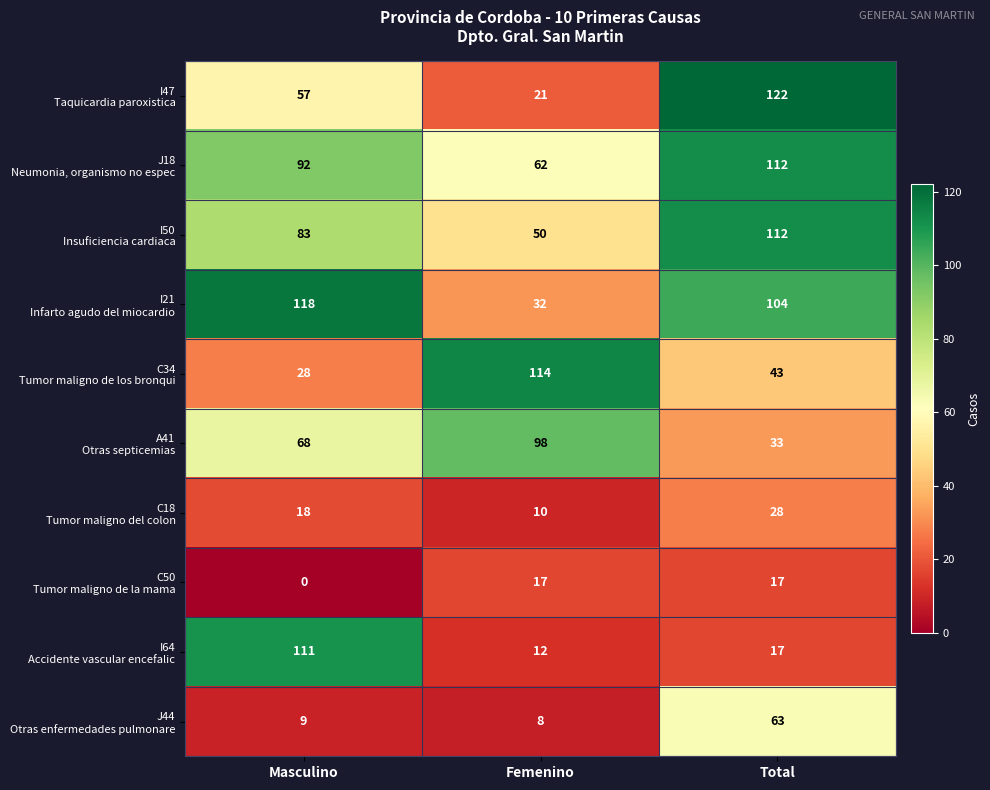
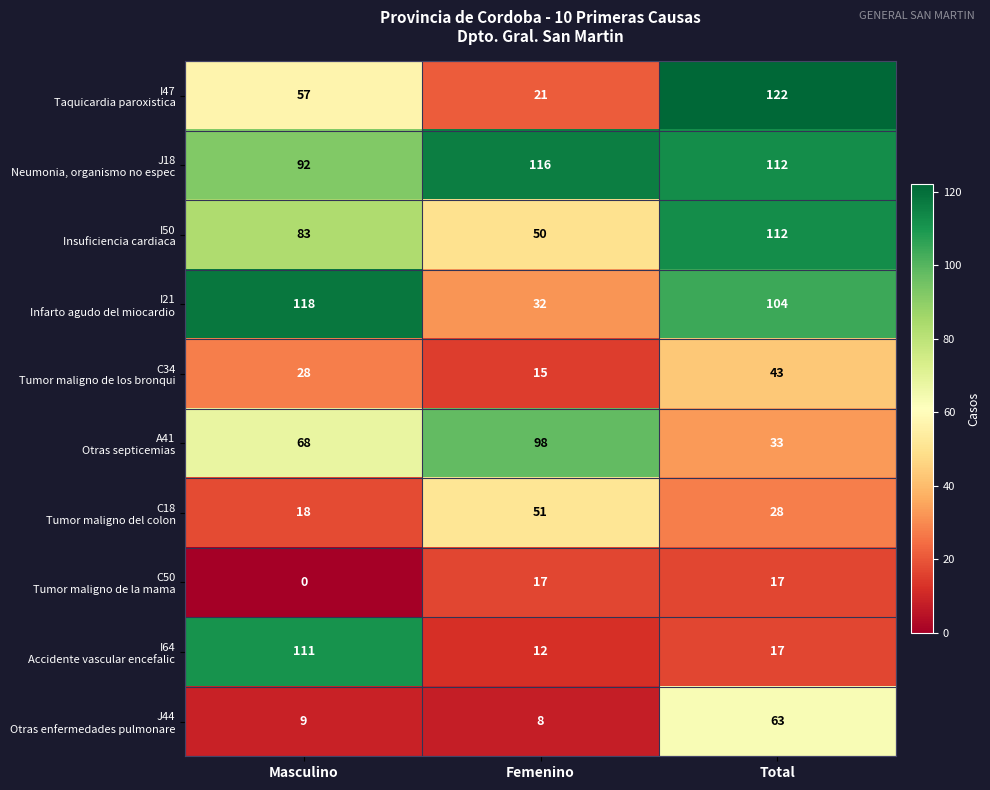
J18 Neumonia, organismo no espec, Femenino: 62 -> 116
C34 Tumor maligno de los bronqui, Femenino: 114 -> 15
C18 Tumor maligno del colon, Femenino: 10 -> 51
